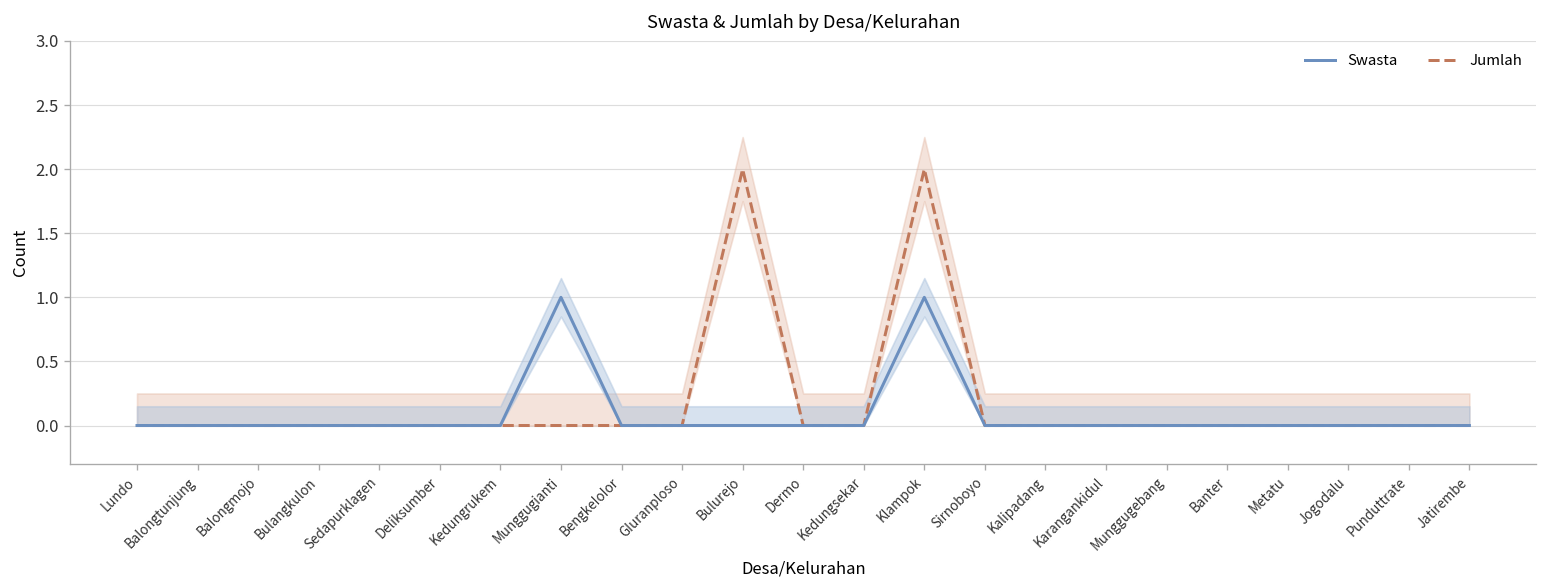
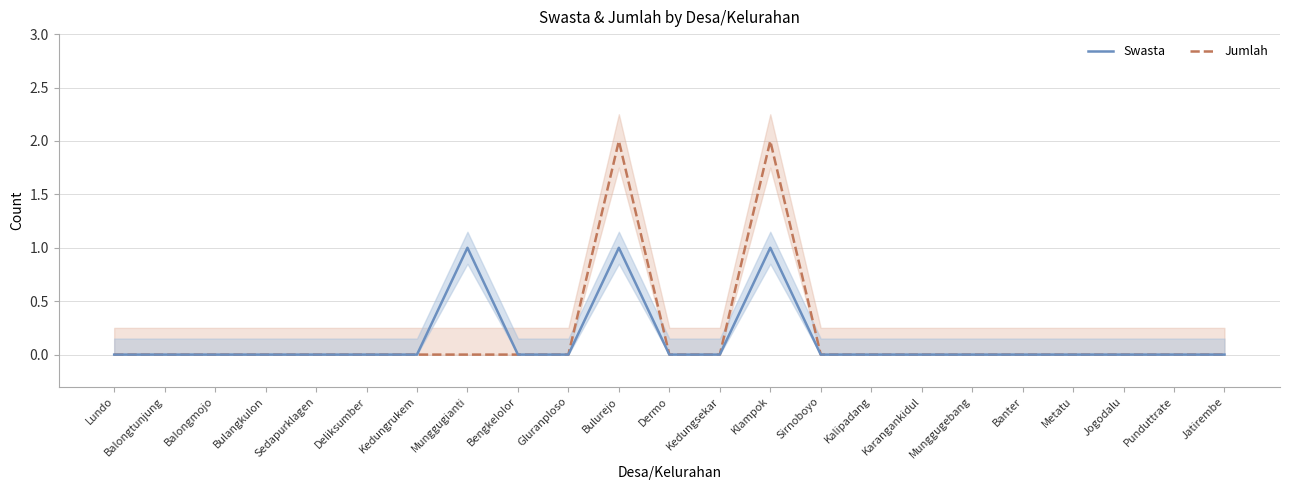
Swasta, Bulurejo: 0 -> 1
